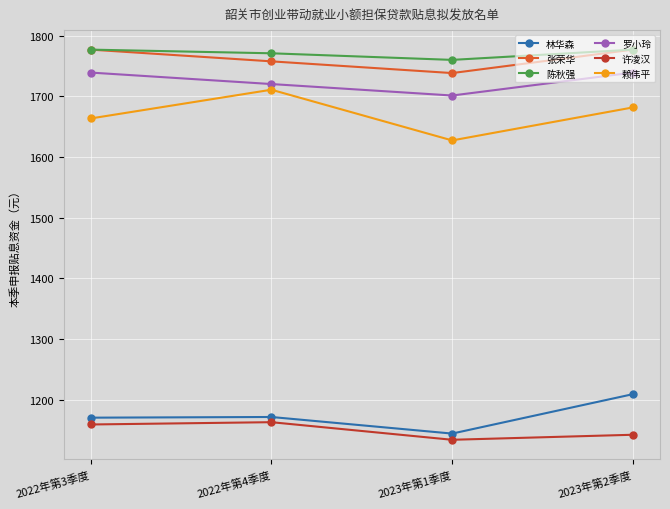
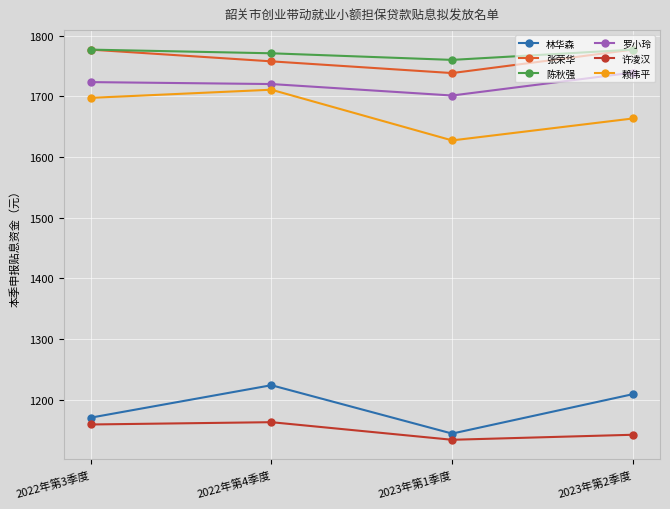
罗小玲, 2022年第3季度: 1740 -> 1720
赖伟平, 2022年第3季度: 1660 -> 1700
林华森, 2022年第4季度: 1170 -> 1220
赖伟平, 2023年第2季度: 1680 -> 1660
